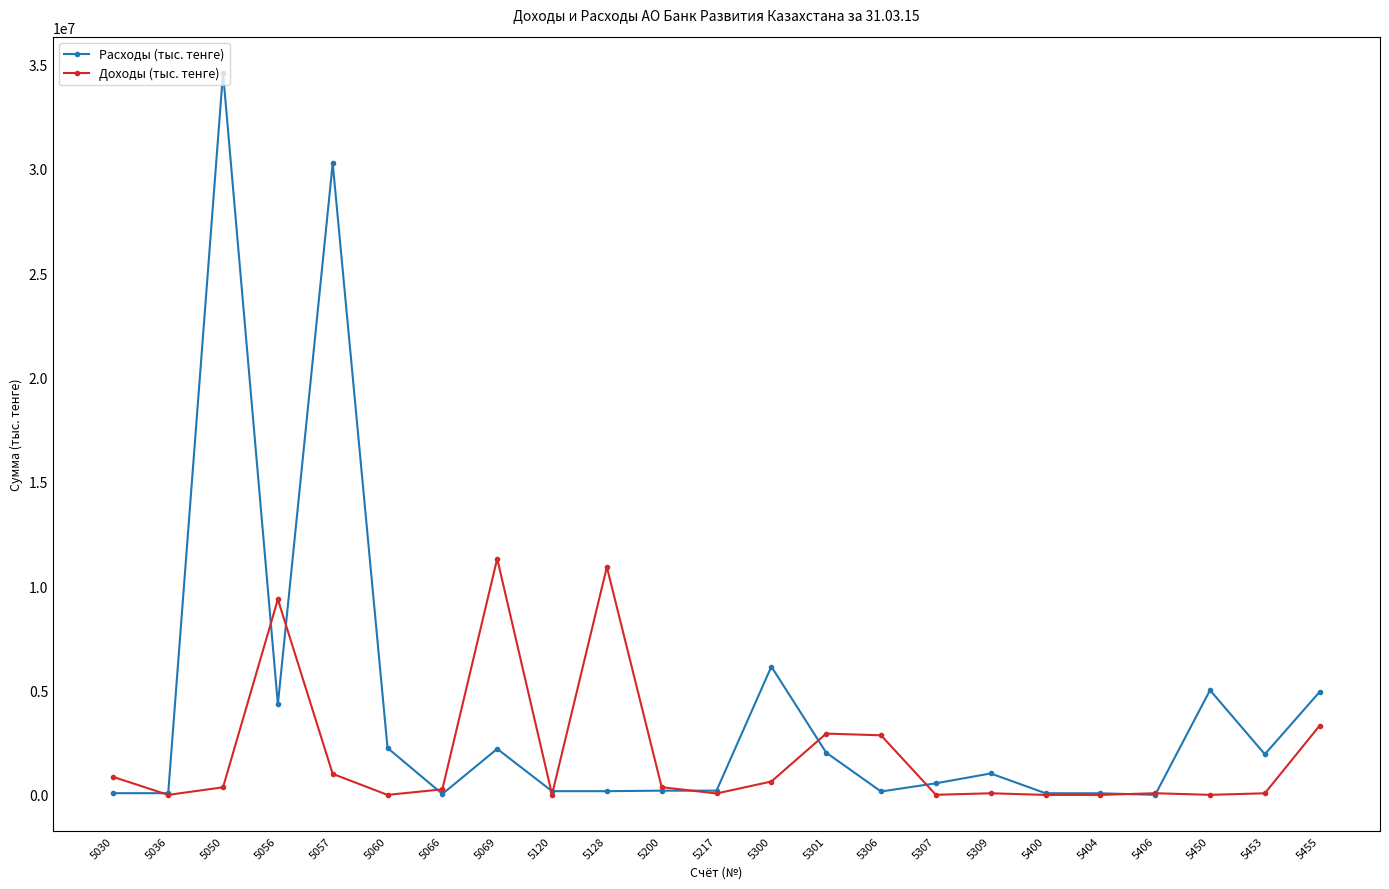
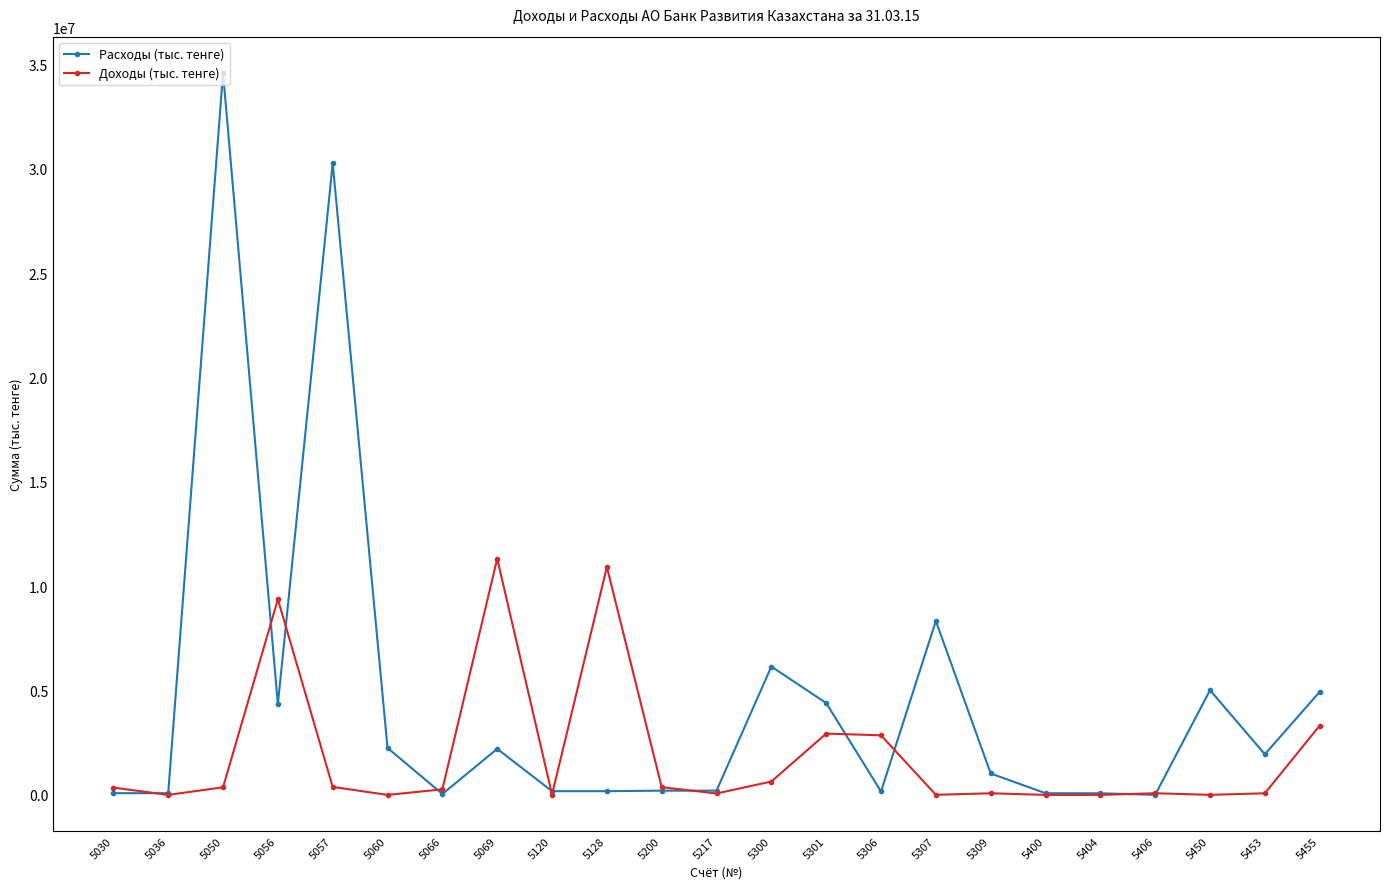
Доходы (тыс. тенге), 5030: 900000 -> 400000
Доходы (тыс. тенге), 5057: 1000000 -> 400000
Расходы (тыс. тенге), 5301: 2000000 -> 4400000
Расходы (тыс. тенге), 5307: 600000 -> 8300000
